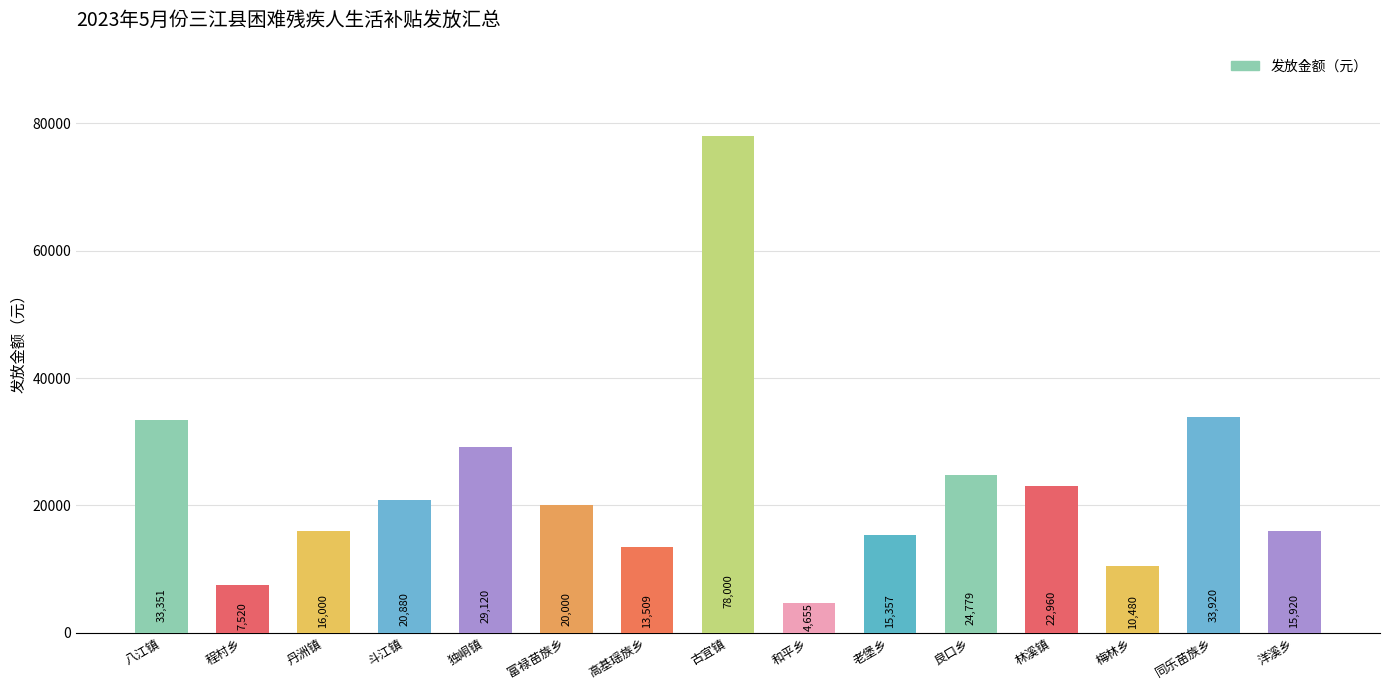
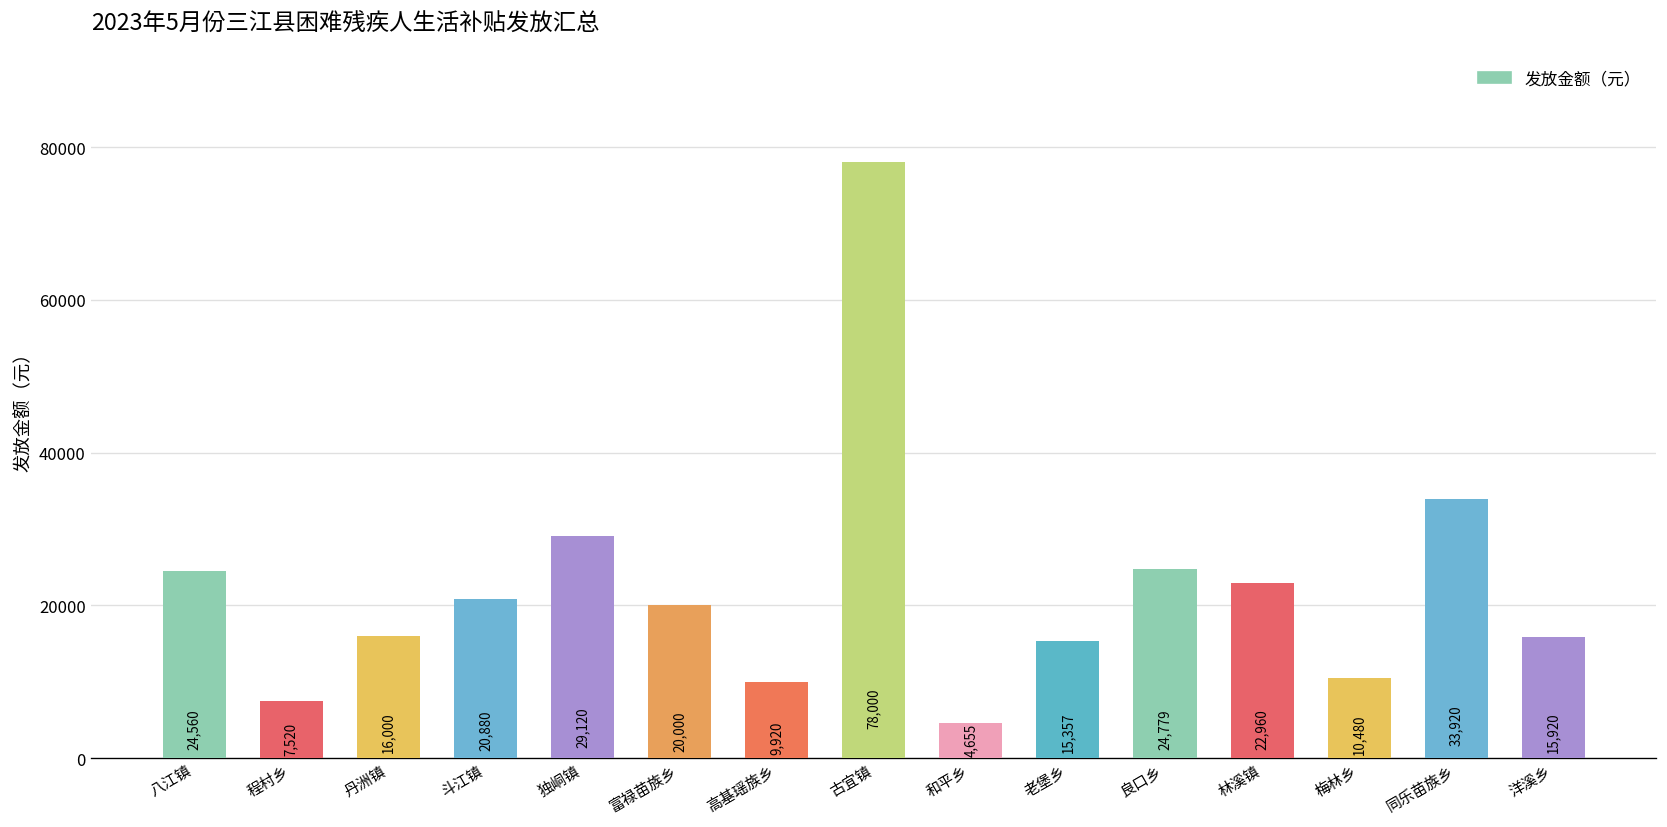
八江镇: 33,351 -> 24,560
高基瑶族乡: 13,509 -> 9,920
